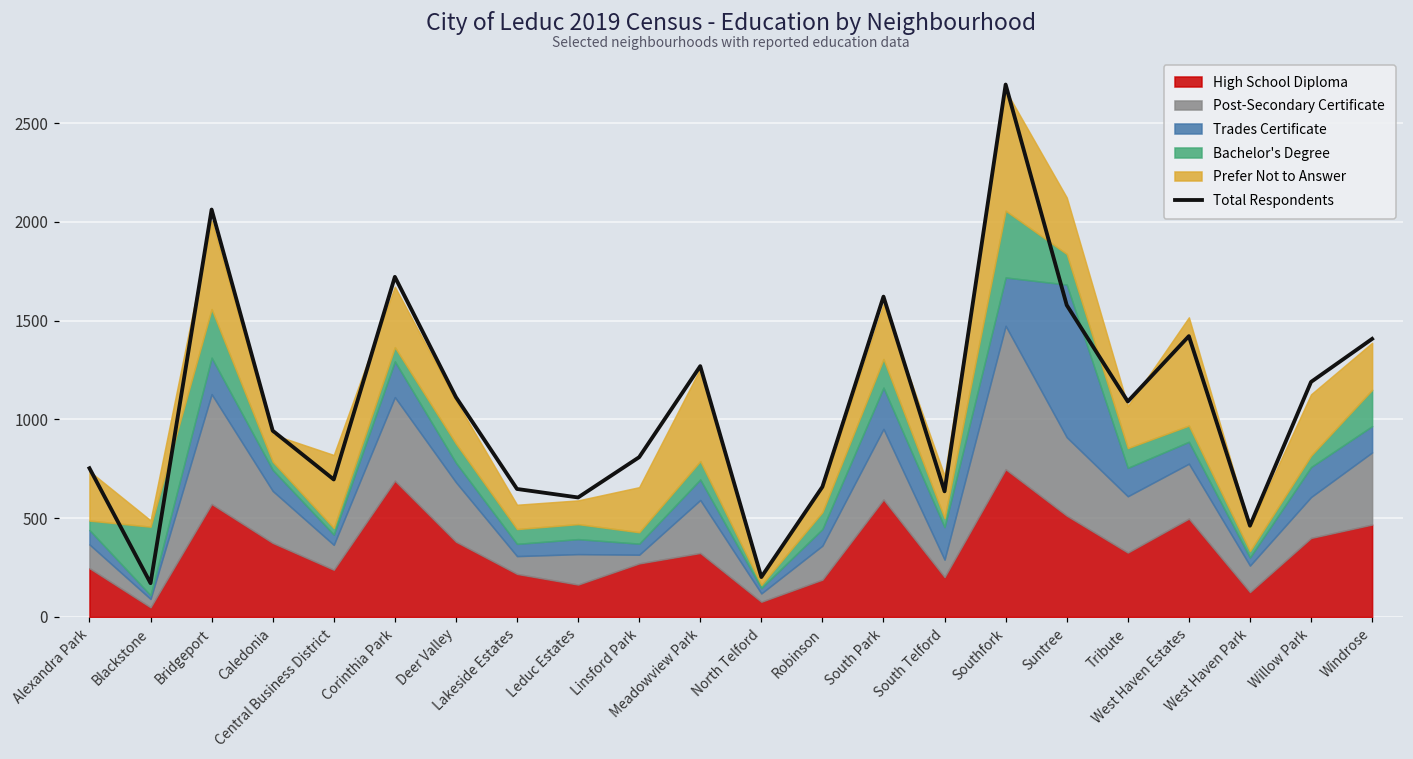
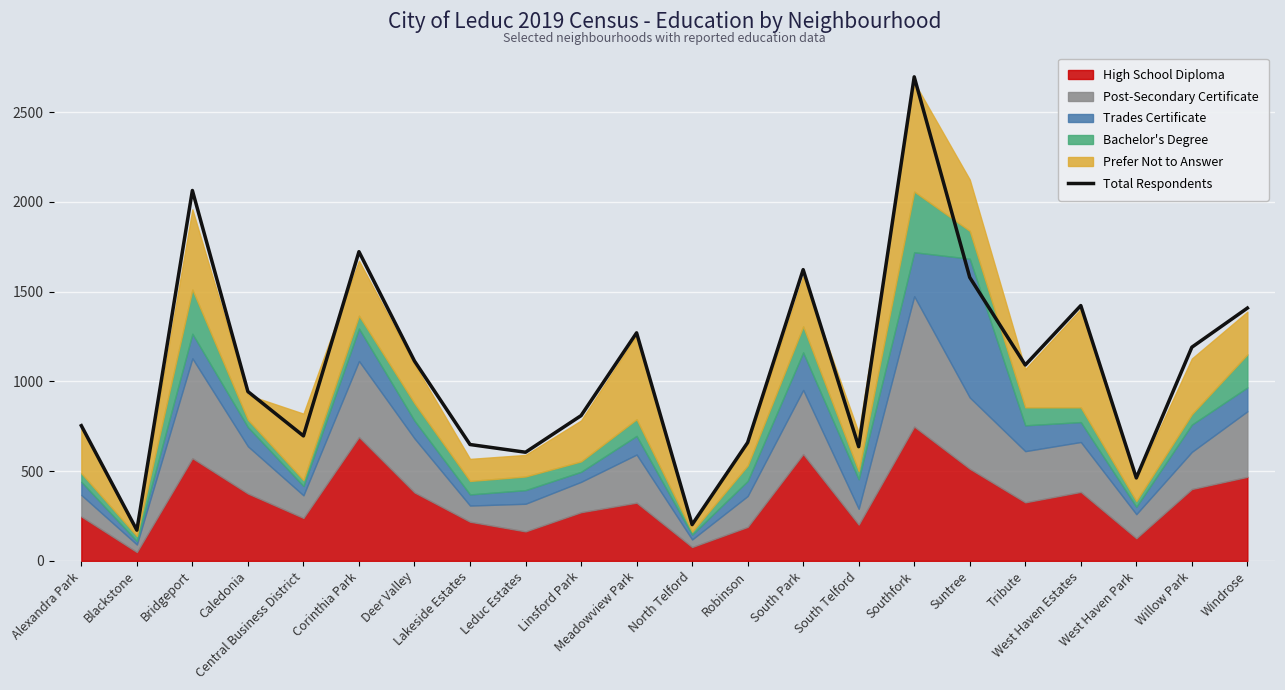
Bachelor's Degree, Blackstone: 350 -> 30
Trades Certificate, Bridgeport: 190 -> 140
Post-Secondary Certificate, Linsford Park: 40 -> 170
High School Diploma, West Haven Estates: 500 -> 380
